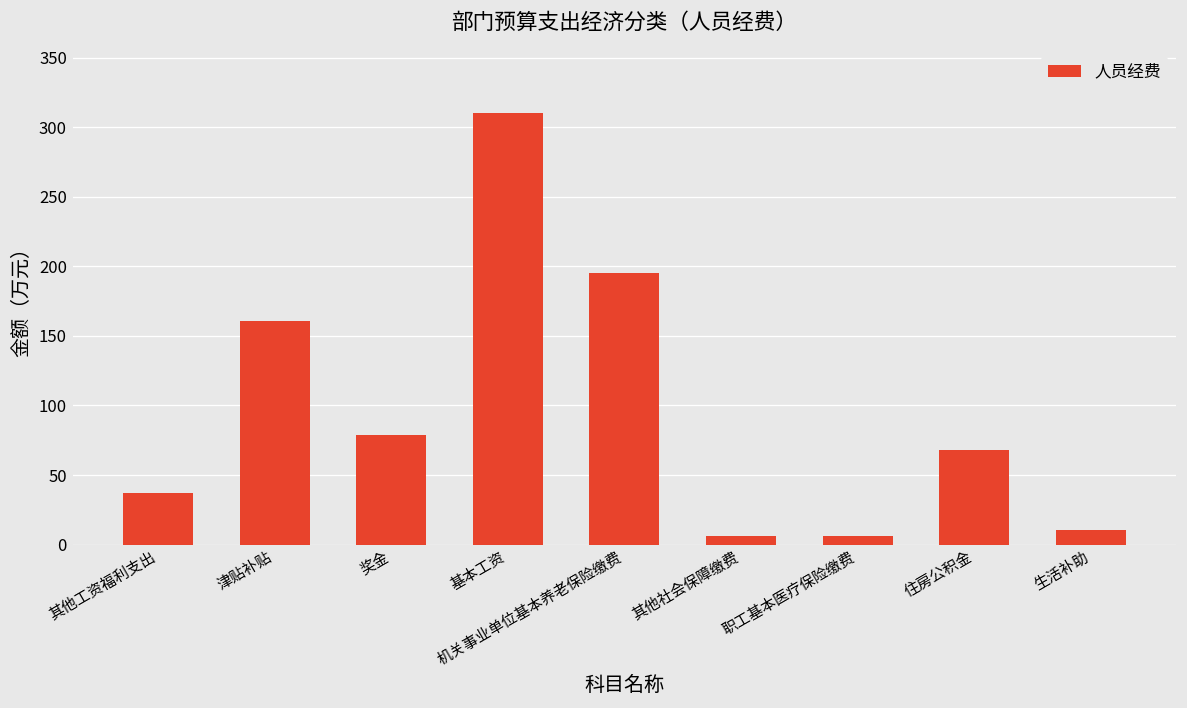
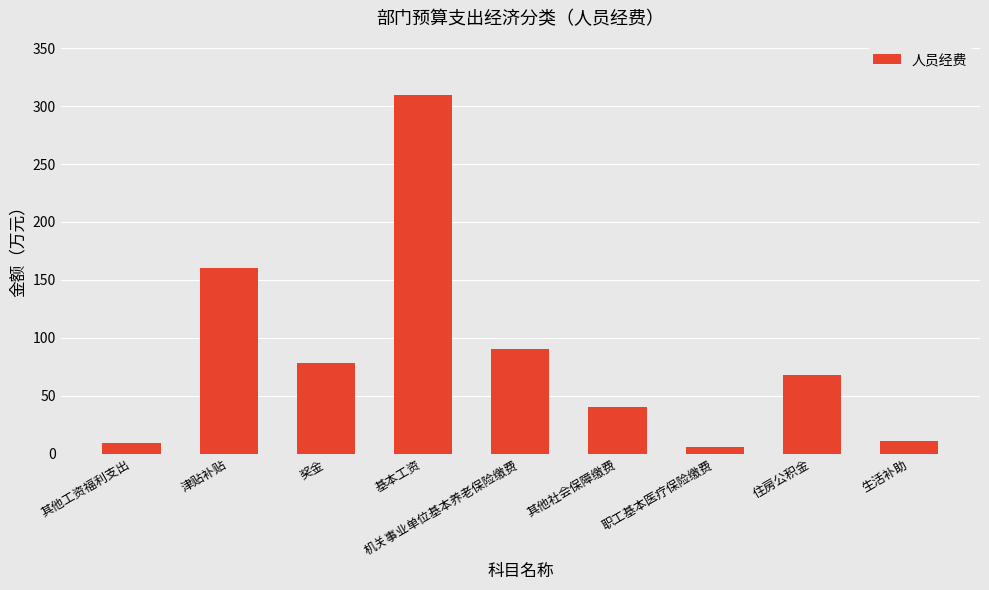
其他工资福利支出: 37 -> 9
机关事业单位基本养老保险缴费: 195 -> 90
其他社会保障缴费: 6 -> 40
